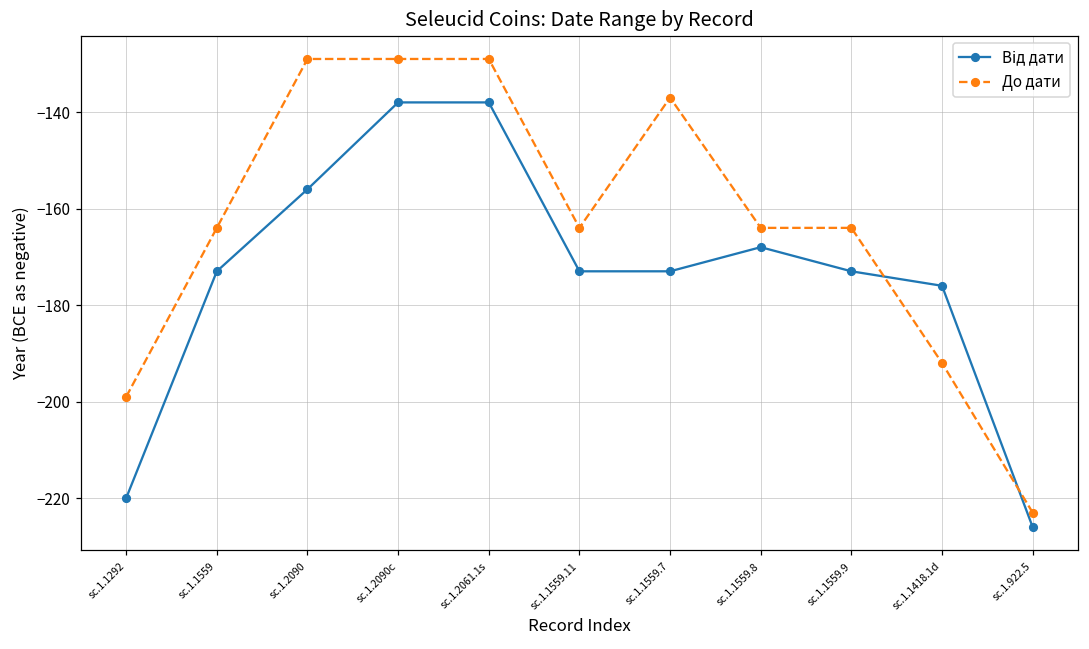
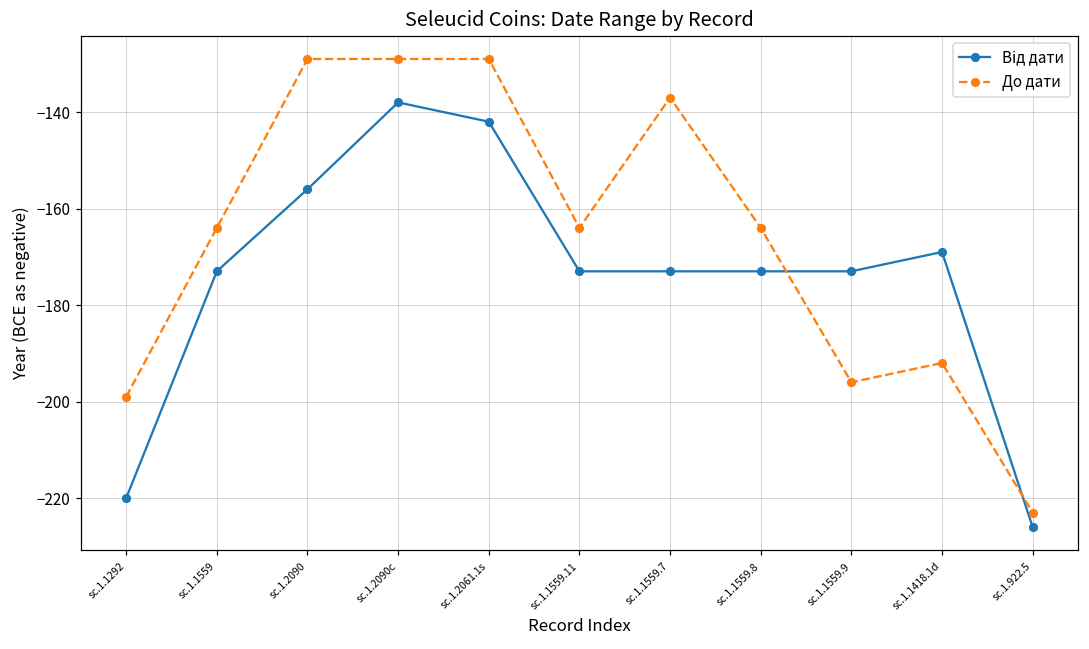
Від дати, sc.1.2061.1s: -138 -> -142
Від дати, sc.1.1559.8: -168 -> -173
До дати, sc.1.1559.9: -164 -> -196
Від дати, sc.1.1418.1d: -176 -> -169
